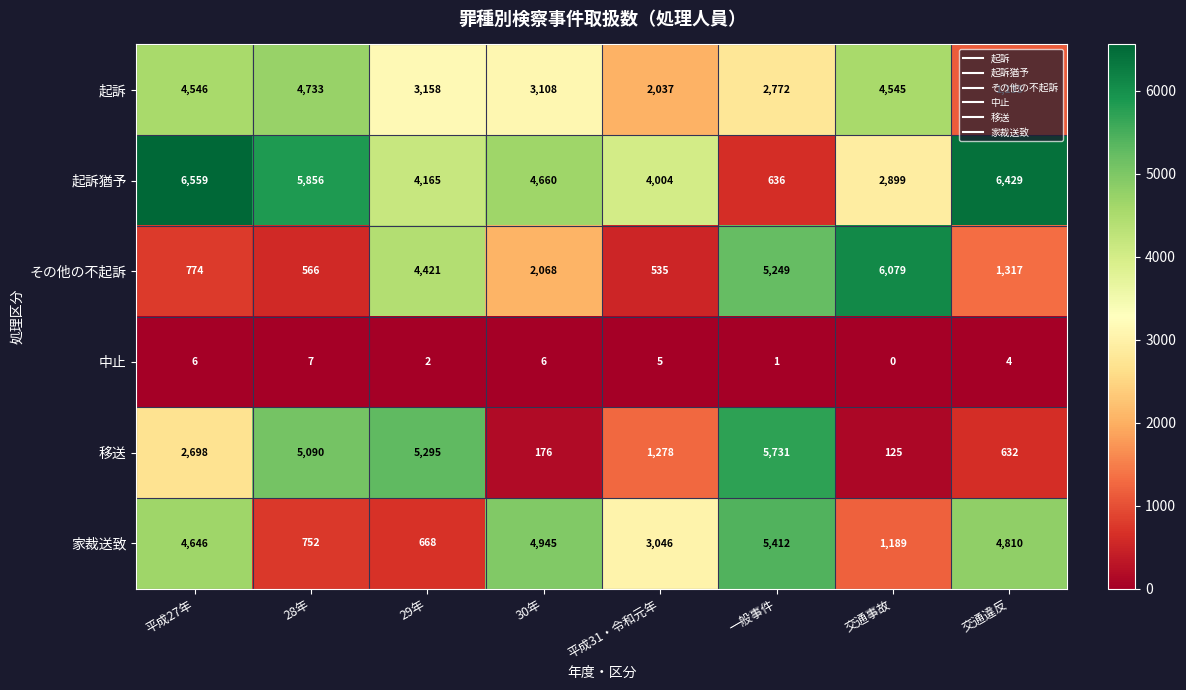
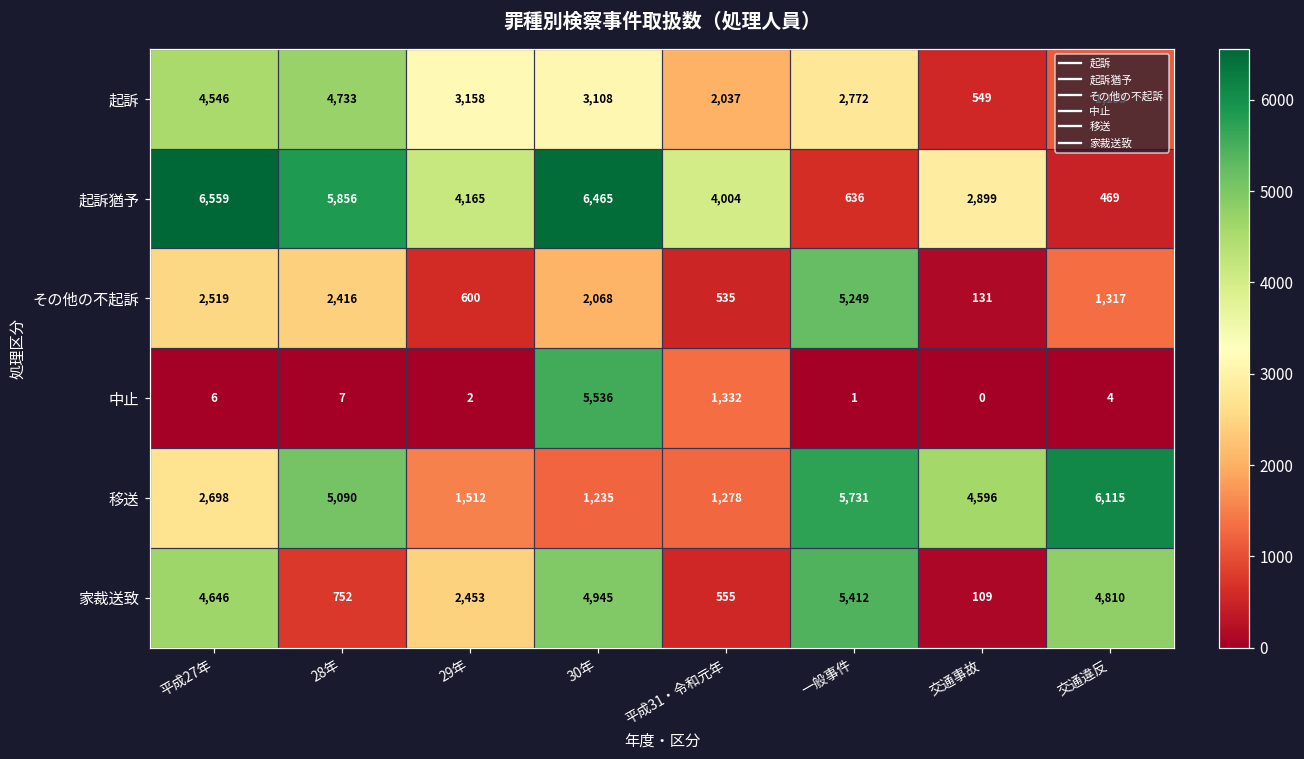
起訴, 交通事故: 4,545 -> 549
起訴猶予, 30年: 4,660 -> 6,465
起訴猶予, 交通違反: 6,429 -> 469
その他の不起訴, 平成27年: 774 -> 2,519
その他の不起訴, 28年: 566 -> 2,416
その他の不起訴, 29年: 4,421 -> 600
その他の不起訴, 交通事故: 6,079 -> 131
中止, 30年: 6 -> 5,536
中止, 平成31・令和元年: 5 -> 1,332
移送, 29年: 5,295 -> 1,512
移送, 30年: 176 -> 1,235
移送, 交通事故: 125 -> 4,596
移送, 交通違反: 632 -> 6,115
家裁送致, 29年: 668 -> 2,453
家裁送致, 平成31・令和元年: 3,046 -> 555
家裁送致, 交通事故: 1,189 -> 109
